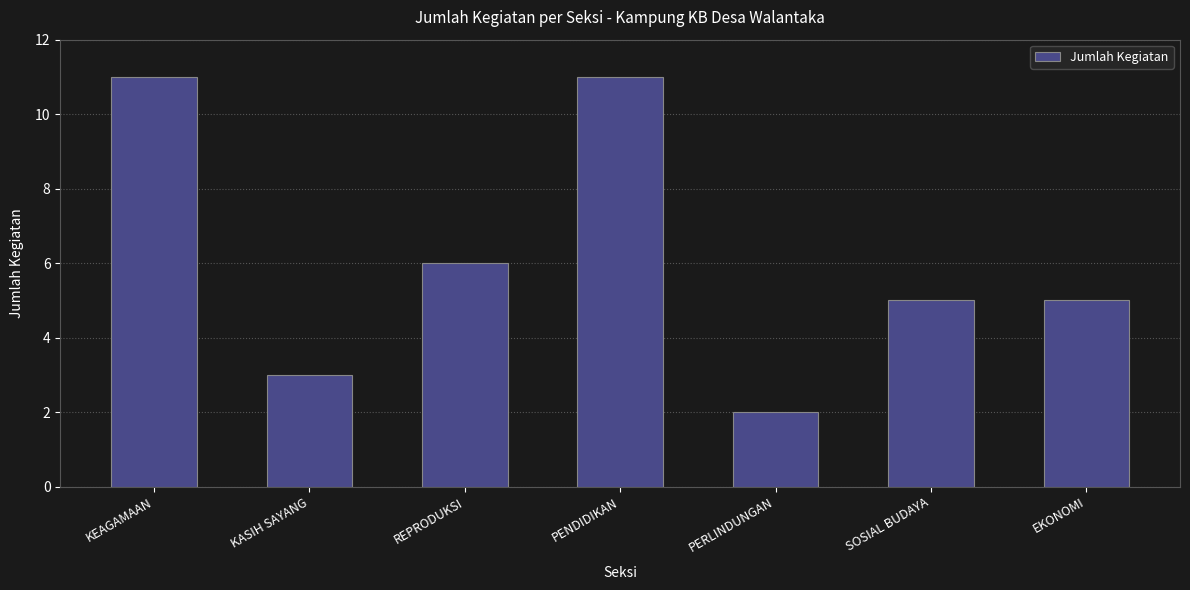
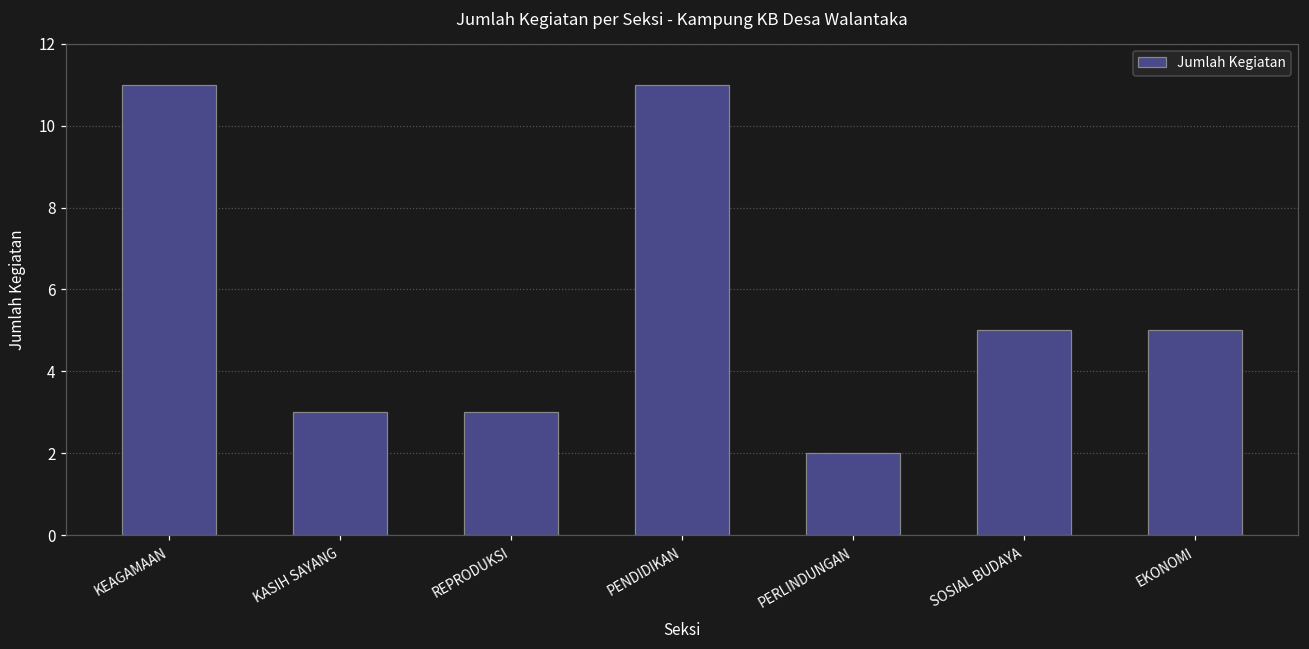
REPRODUKSI: 6 -> 3
